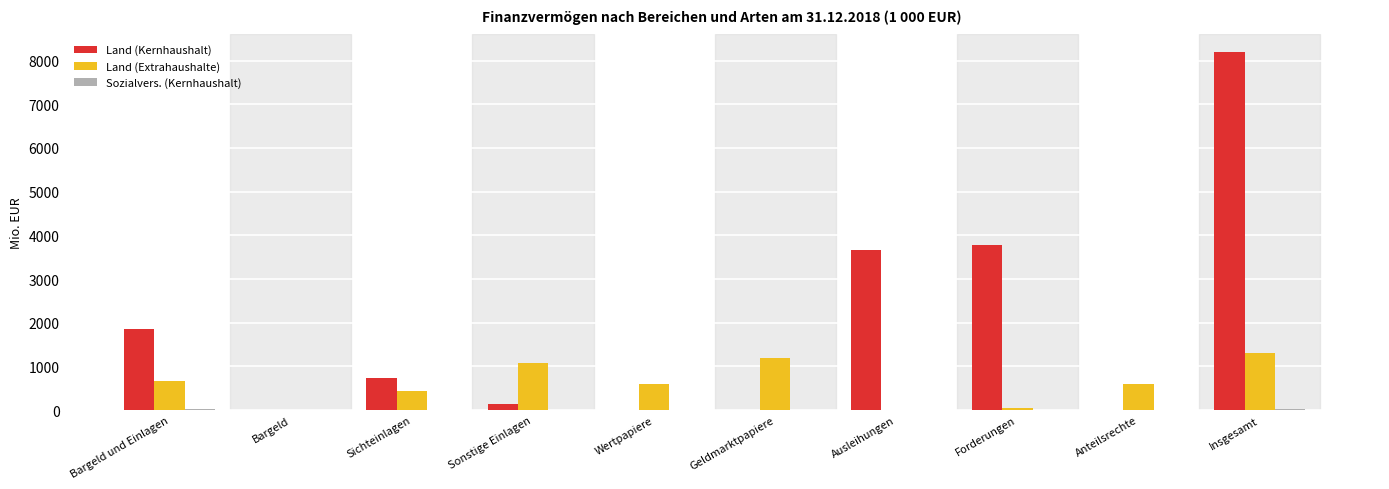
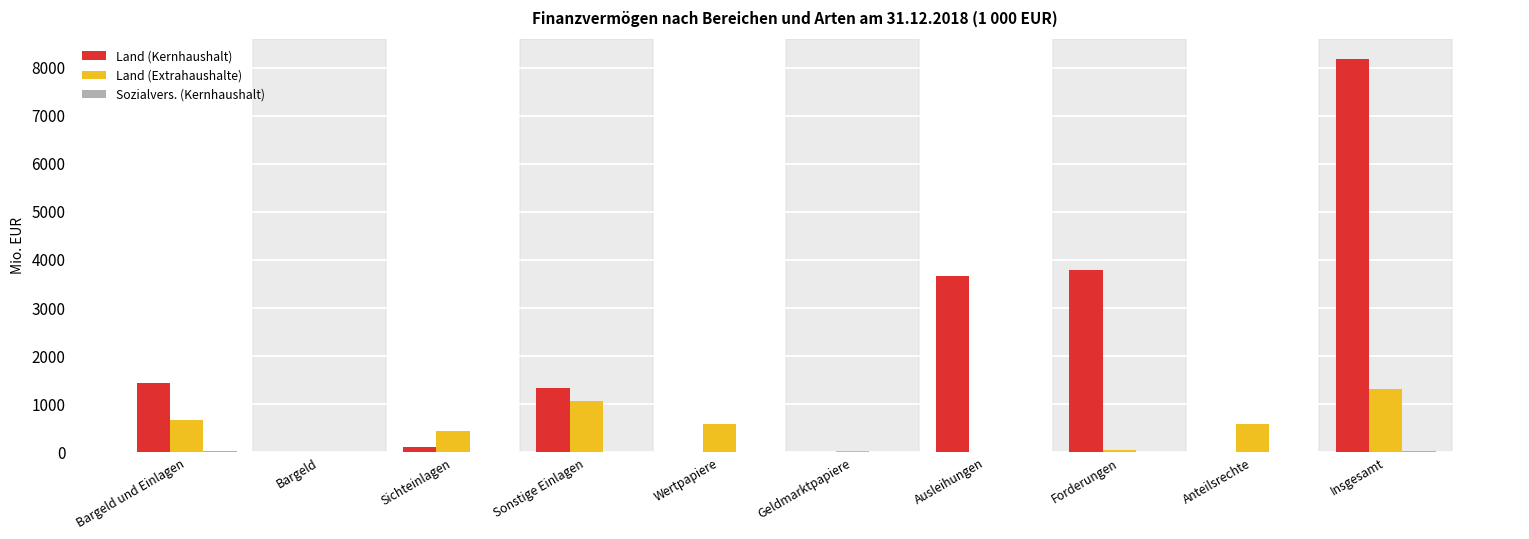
Land (Kernhaushalt), Bargeld und Einlagen: 1900 -> 1400
Land (Kernhaushalt), Sichteinlagen: 700 -> 100
Land (Kernhaushalt), Sonstige Einlagen: 100 -> 1300
Land (Extrahaushalte), Geldmarktpapiere: 1200 -> 0
